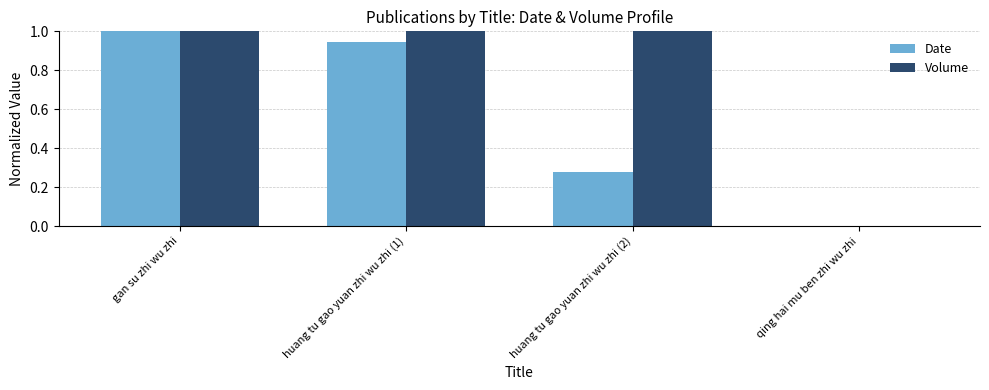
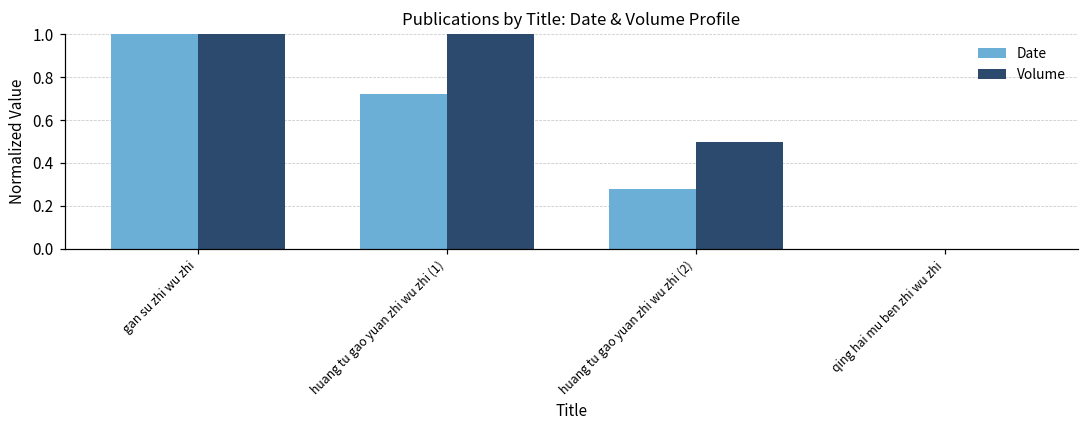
Date, huang tu gao yuan zhi wu zhi (1): 0.94 -> 0.72
Volume, huang tu gao yuan zhi wu zhi (2): 1.00 -> 0.50
